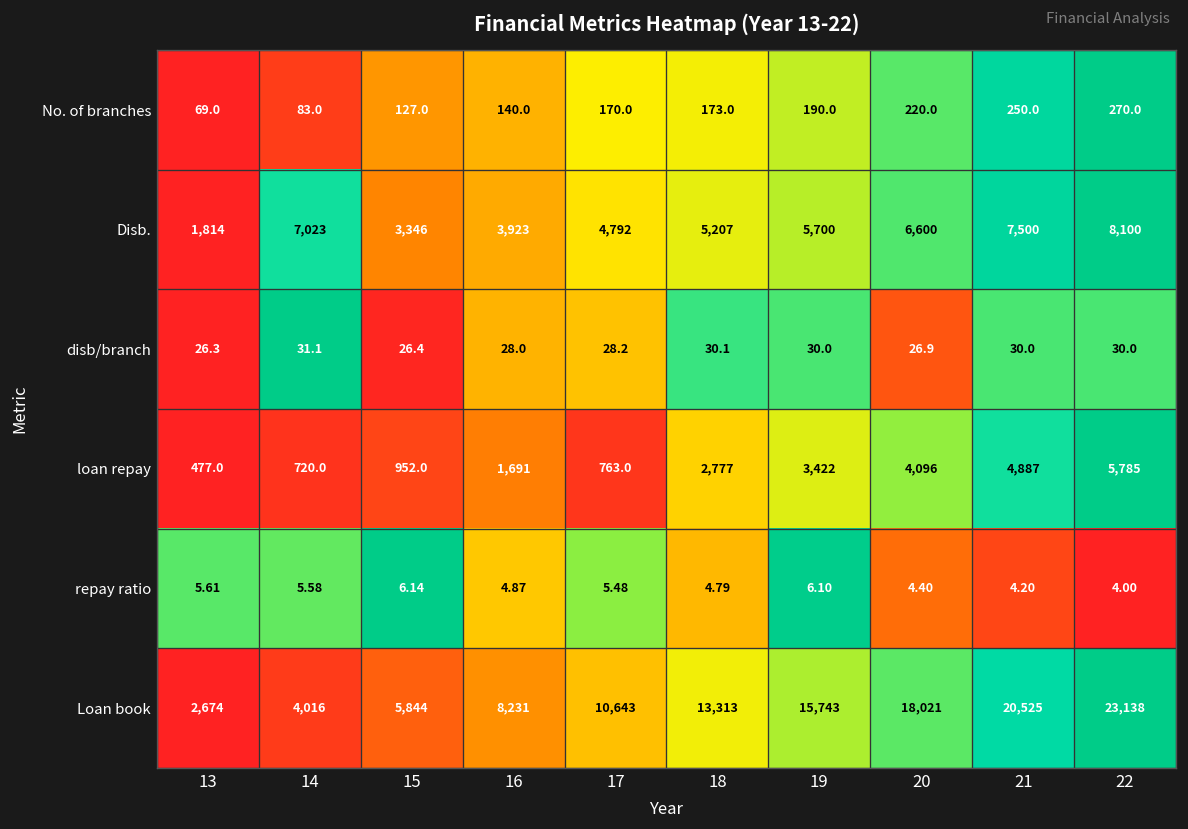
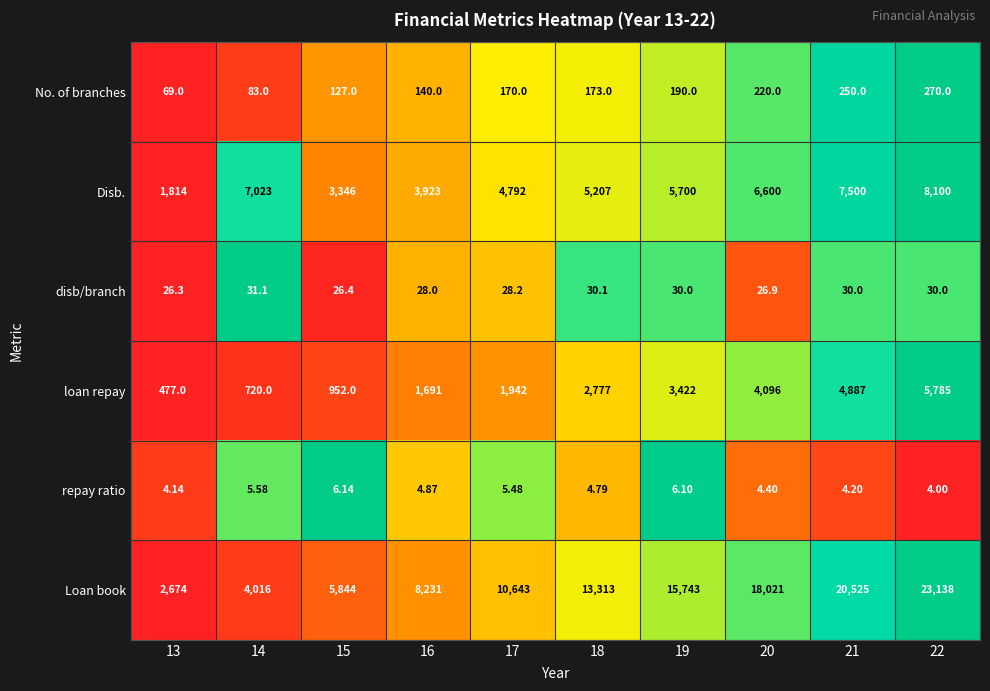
loan repay, 17: 763.0 -> 1,942
repay ratio, 13: 5.61 -> 4.14
